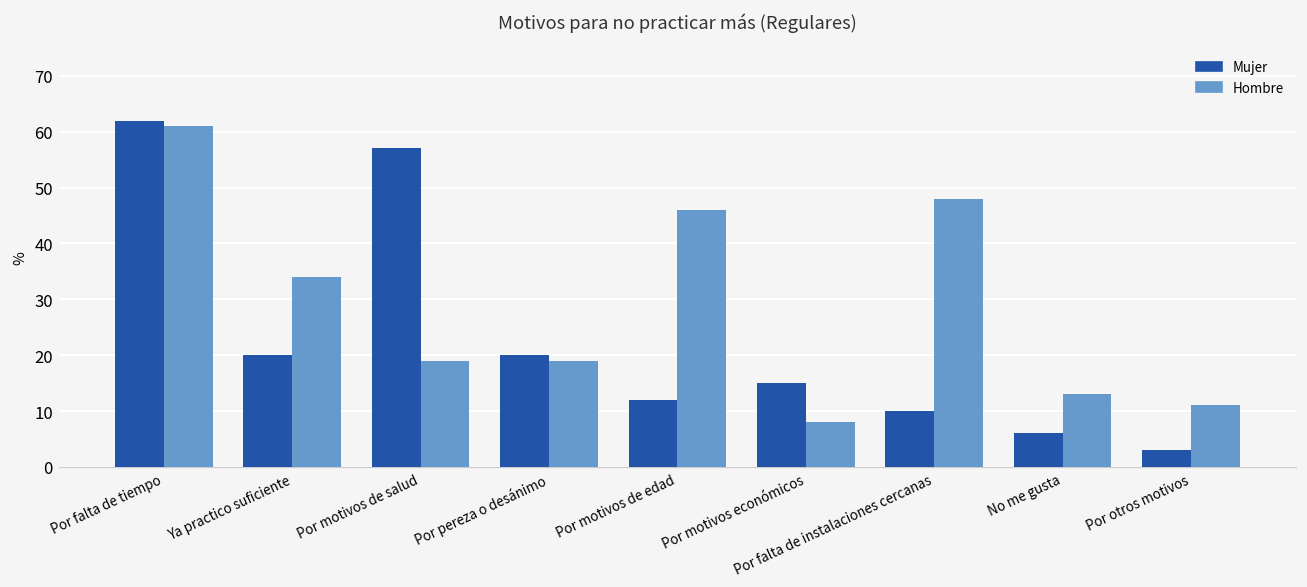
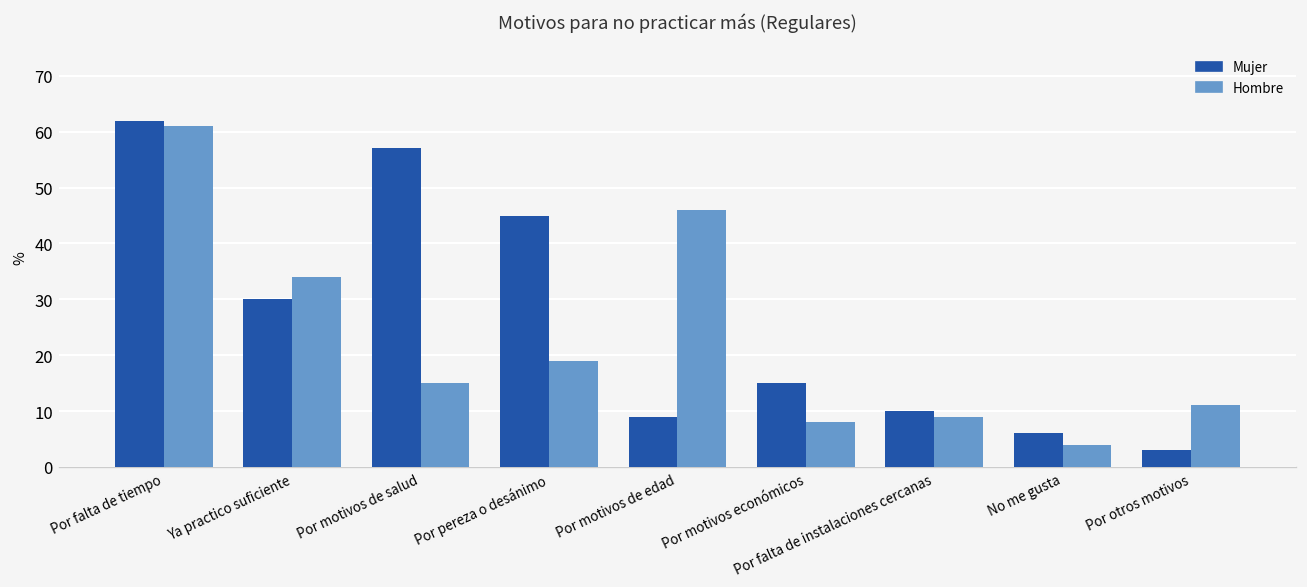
Mujer, Ya practico suficiente: 20 -> 30
Hombre, Por motivos de salud: 19 -> 15
Mujer, Por pereza o desánimo: 20 -> 45
Mujer, Por motivos de edad: 12 -> 9
Hombre, Por falta de instalaciones cercanas: 48 -> 9
Hombre, No me gusta: 13 -> 4
